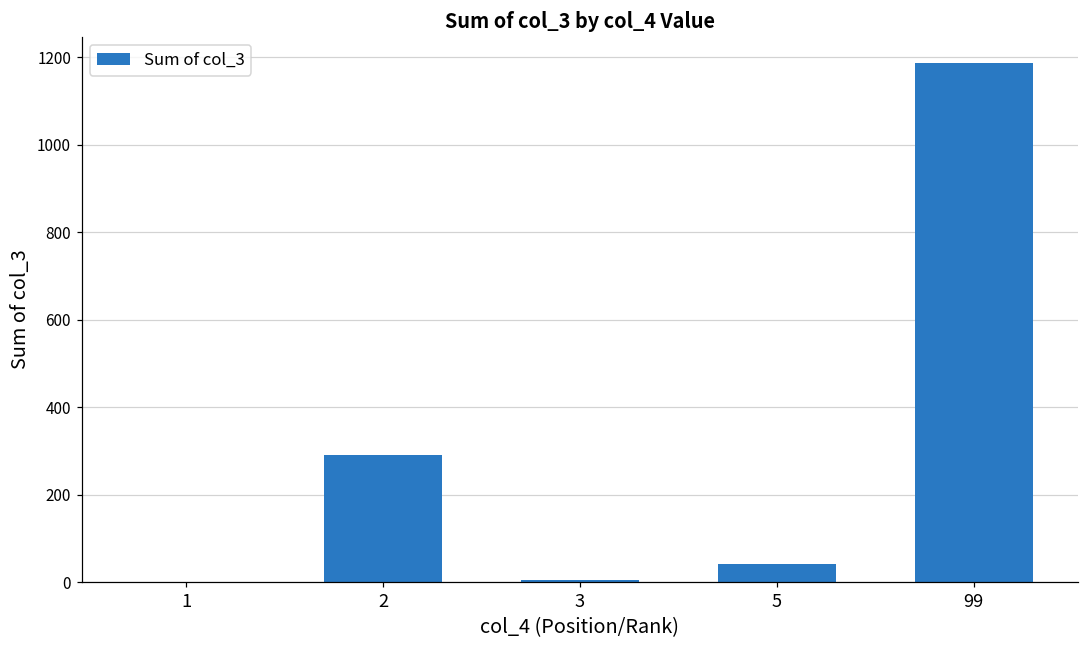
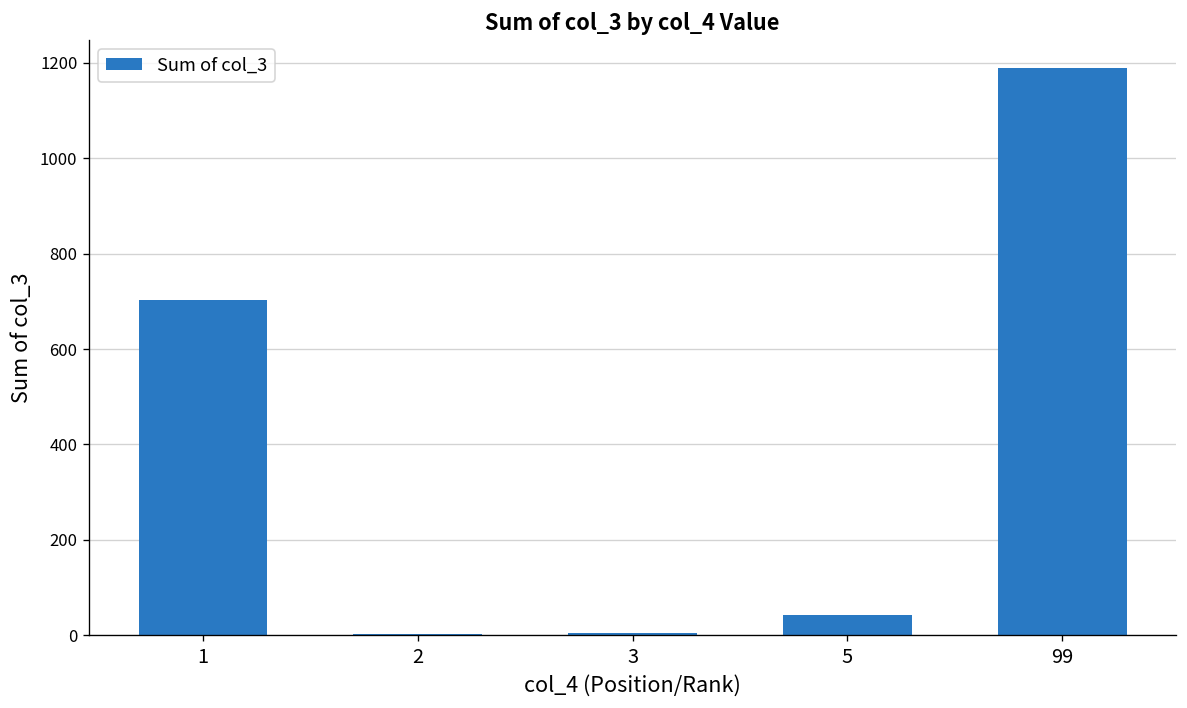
1: 0 -> 700
2: 290 -> 0
